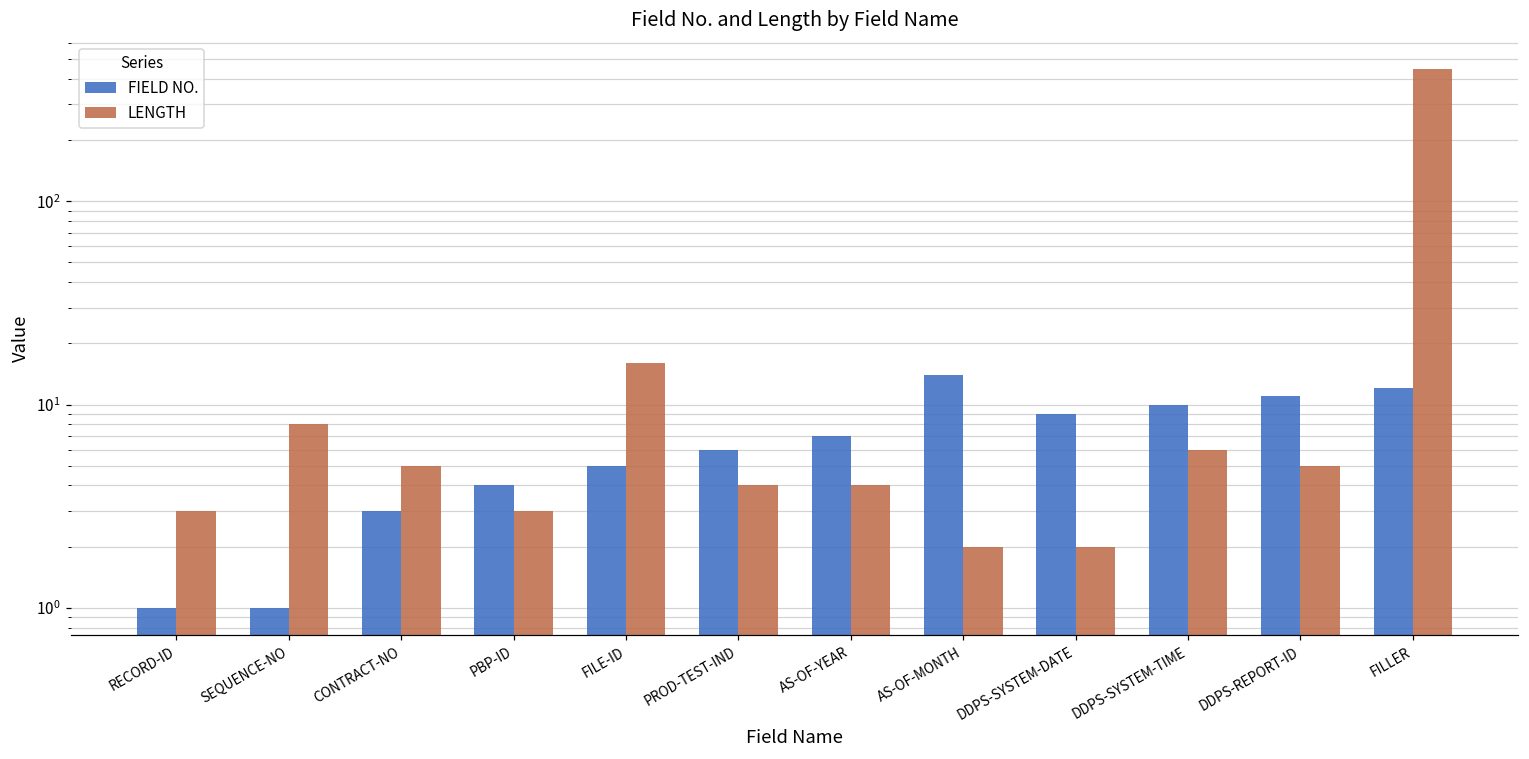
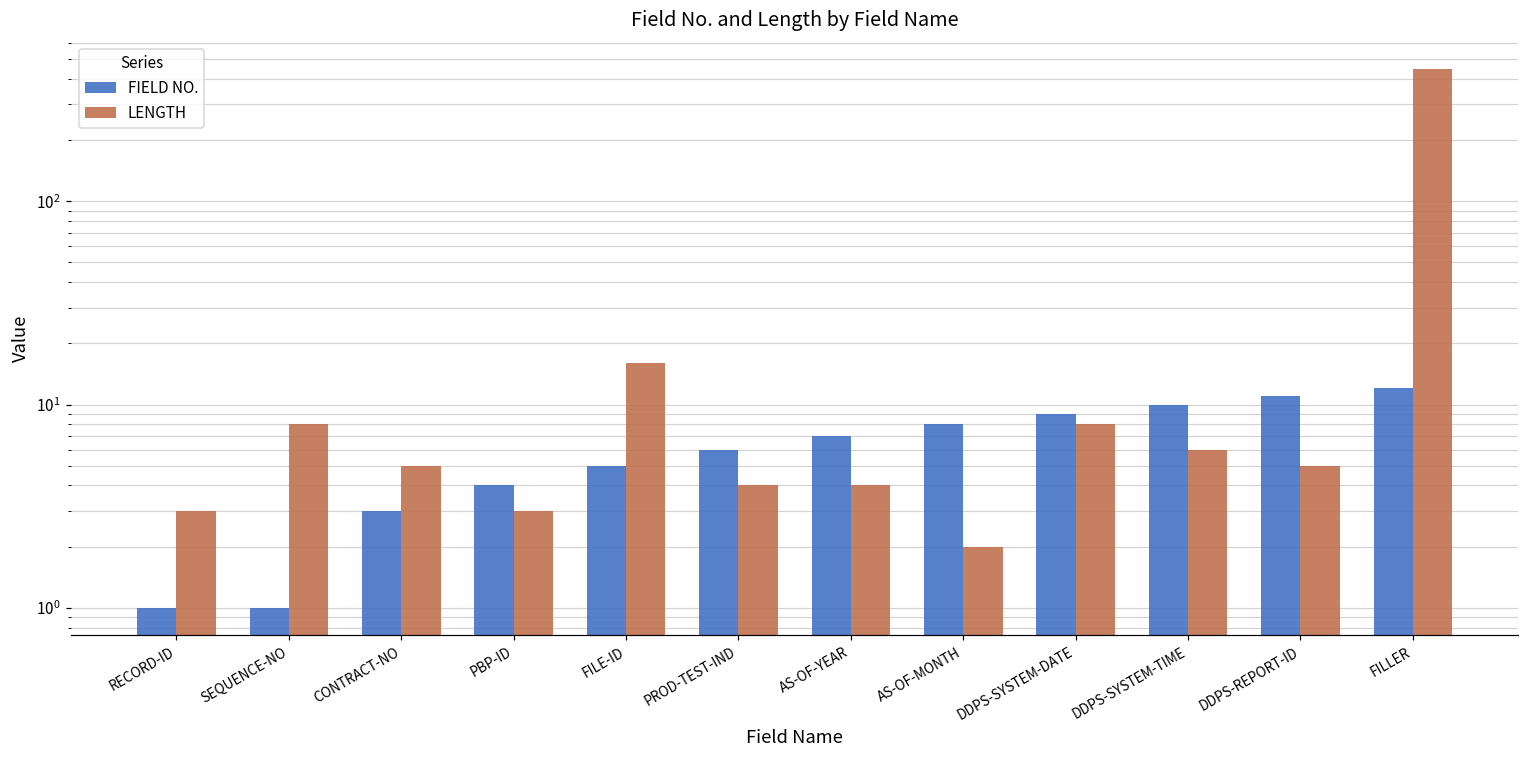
FIELD NO., AS-OF-MONTH: 14 -> 8
LENGTH, DDPS-SYSTEM-DATE: 2 -> 8
